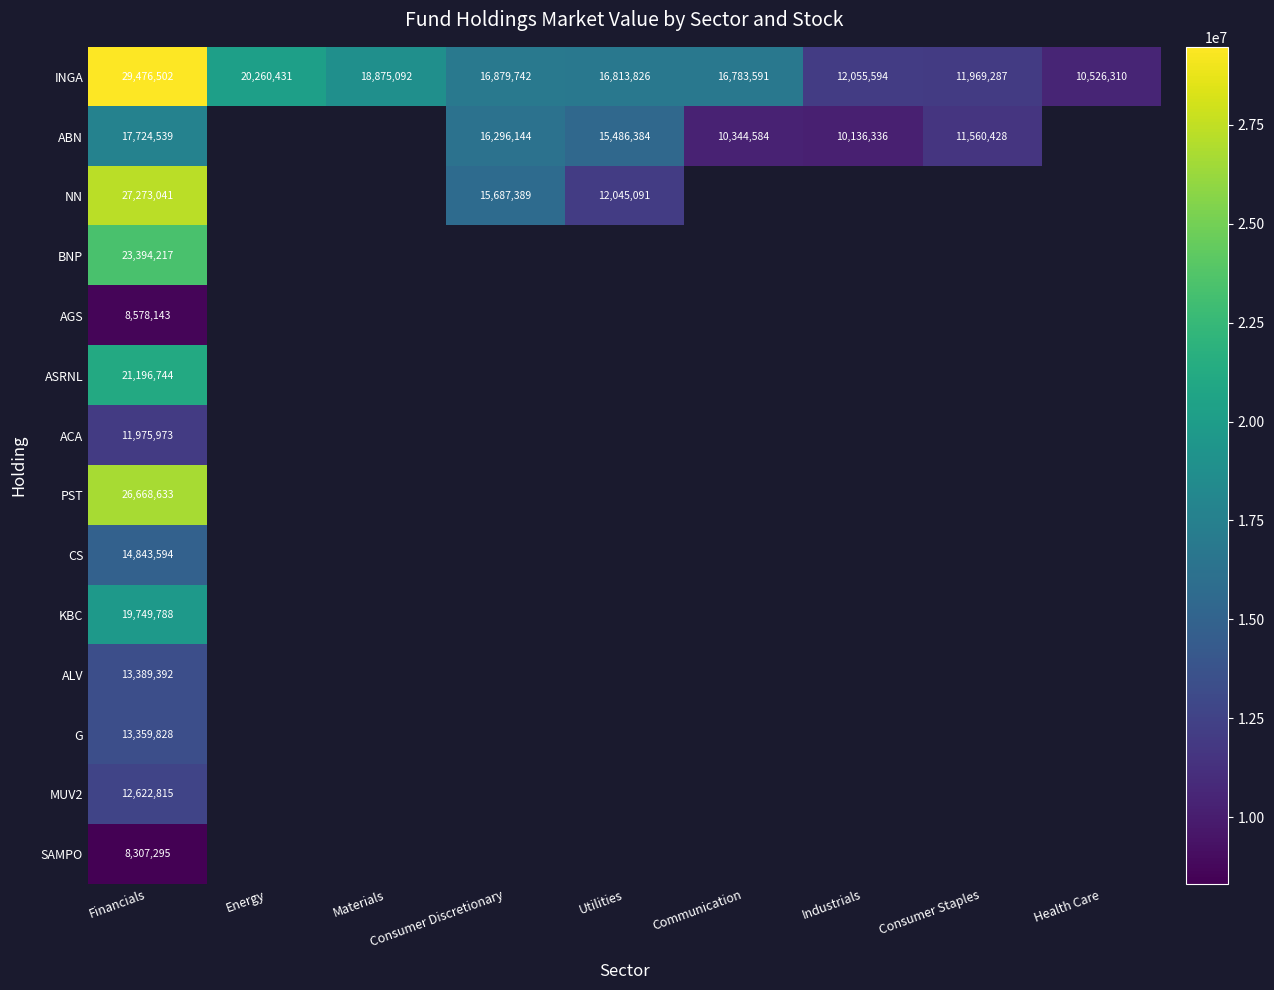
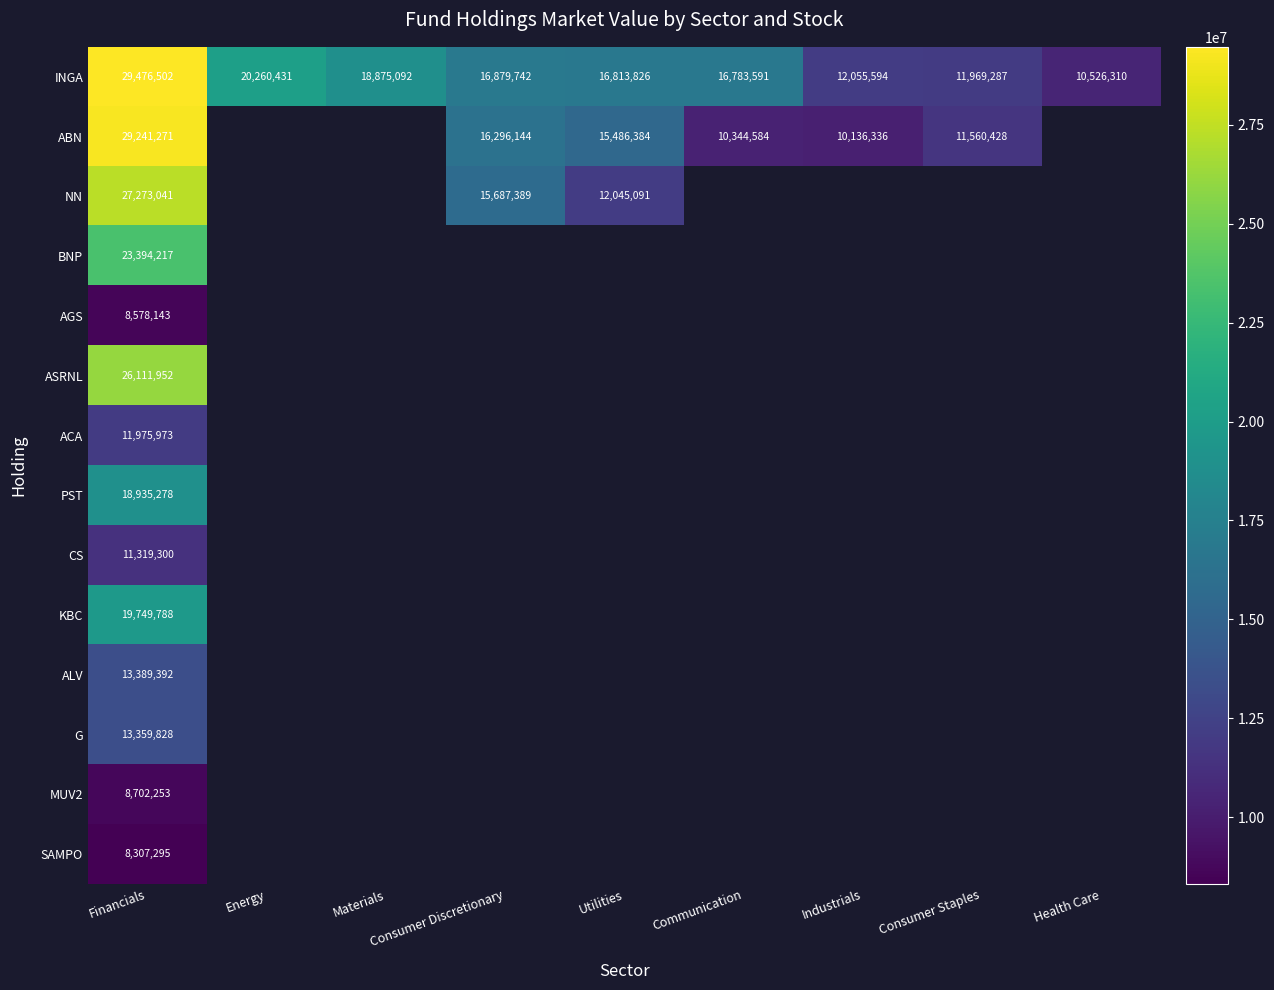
ABN, Financials: 17,724,539 -> 29,241,271
ASRNL, Financials: 21,196,744 -> 26,111,952
PST, Financials: 26,668,633 -> 18,935,278
CS, Financials: 14,843,594 -> 11,319,300
MUV2, Financials: 12,622,815 -> 8,702,253
